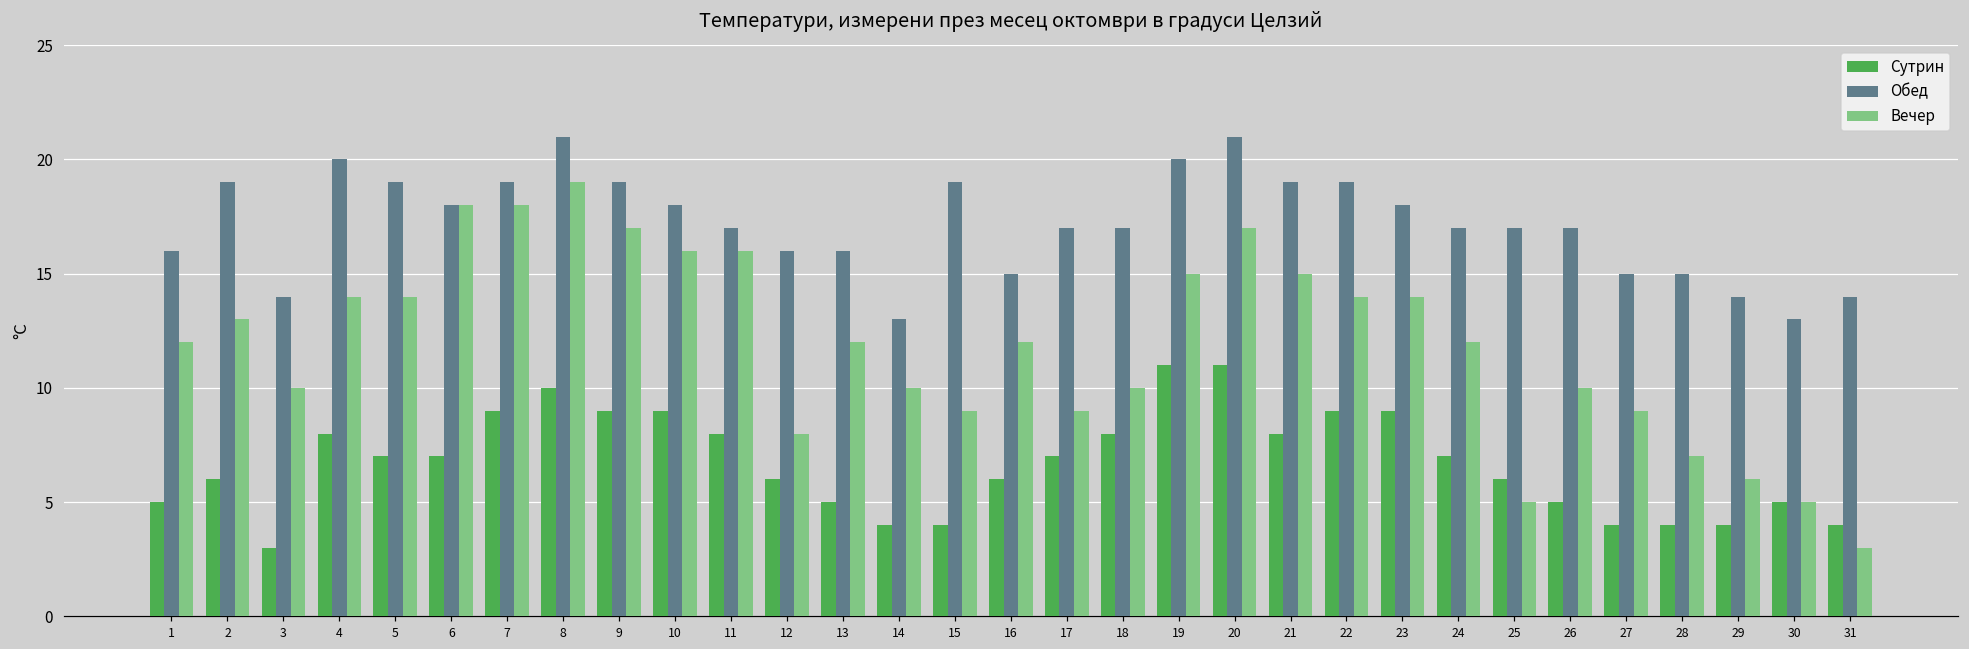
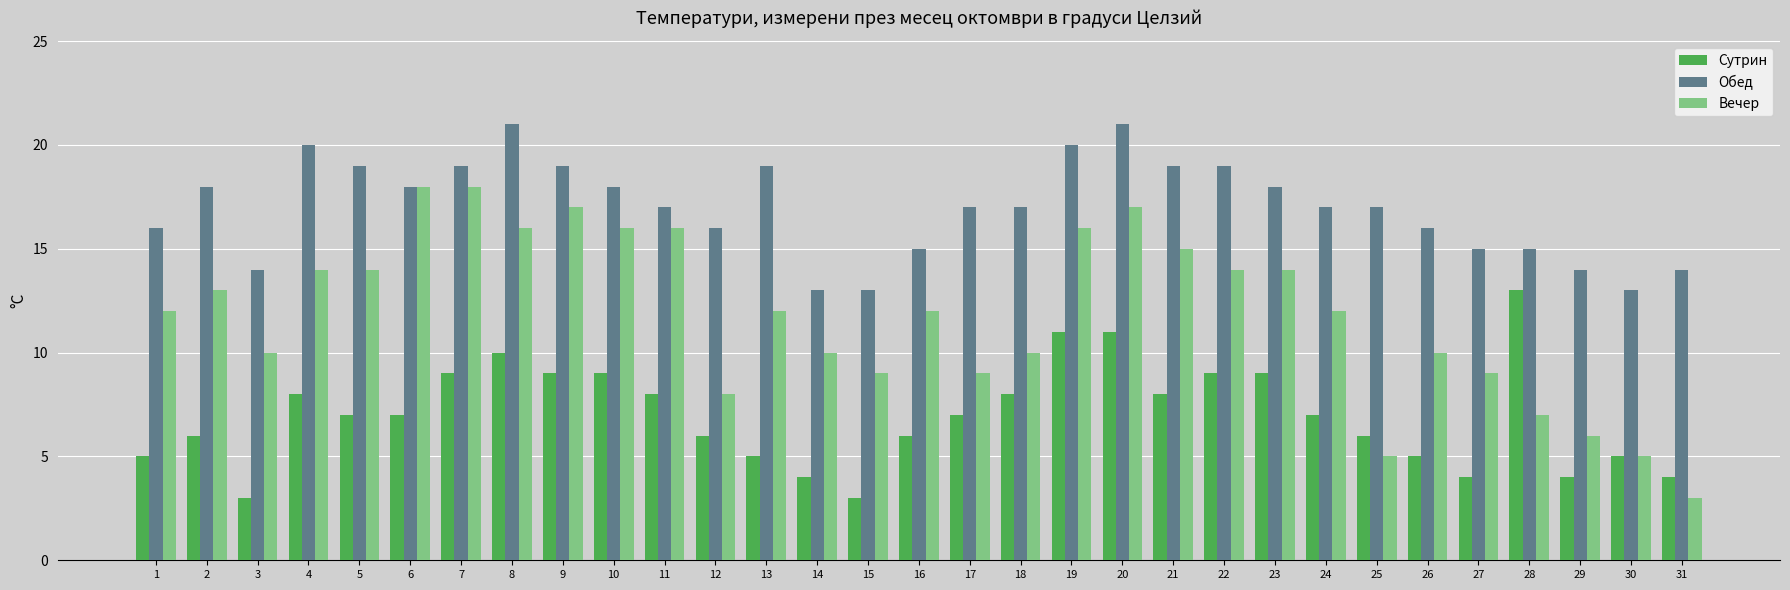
Обед, 2: 19 -> 18
Вечер, 8: 19 -> 16
Обед, 13: 16 -> 19
Сутрин, 15: 4 -> 3
Обед, 15: 19 -> 13
Вечер, 19: 15 -> 16
Обед, 26: 17 -> 16
Сутрин, 28: 4 -> 13
